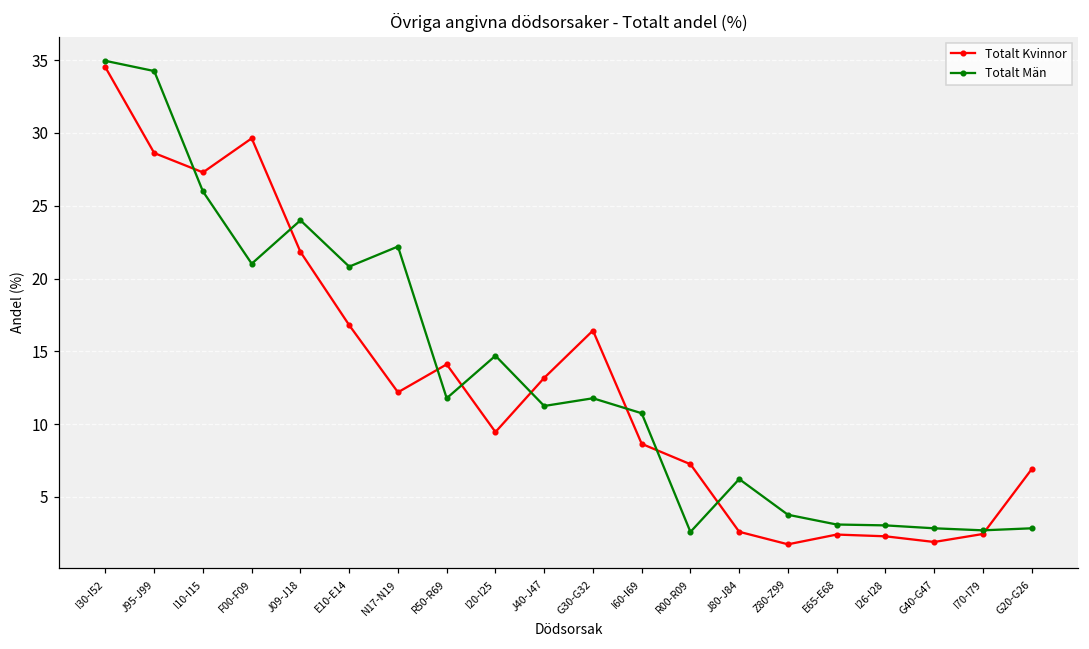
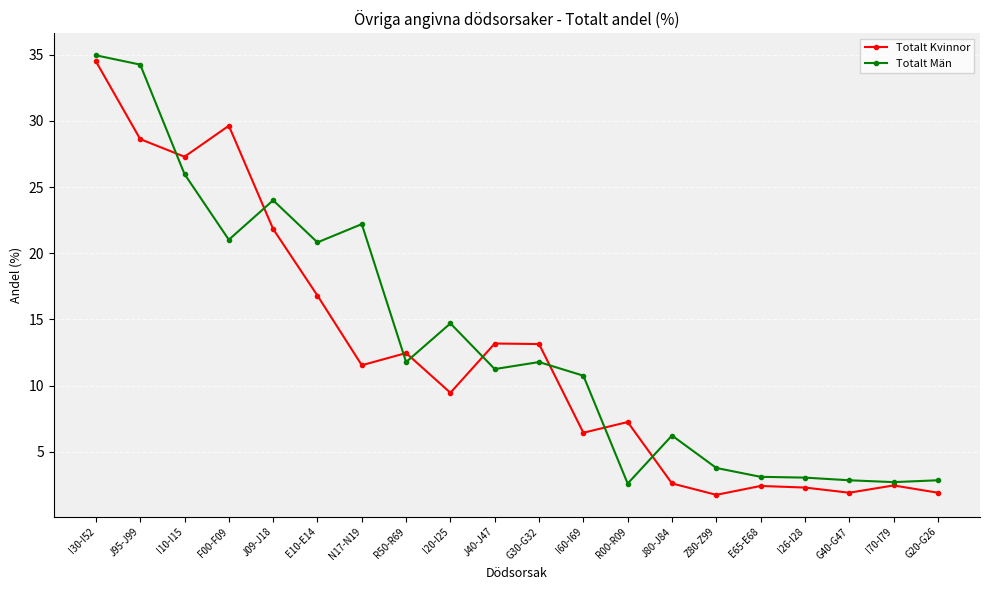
Totalt Kvinnor, N17-N19: 12.2 -> 11.5
Totalt Kvinnor, R50-R69: 14.1 -> 12.5
Totalt Kvinnor, G30-G32: 16.4 -> 13.1
Totalt Kvinnor, I60-I69: 8.7 -> 6.4
Totalt Kvinnor, G20-G26: 6.9 -> 1.9
